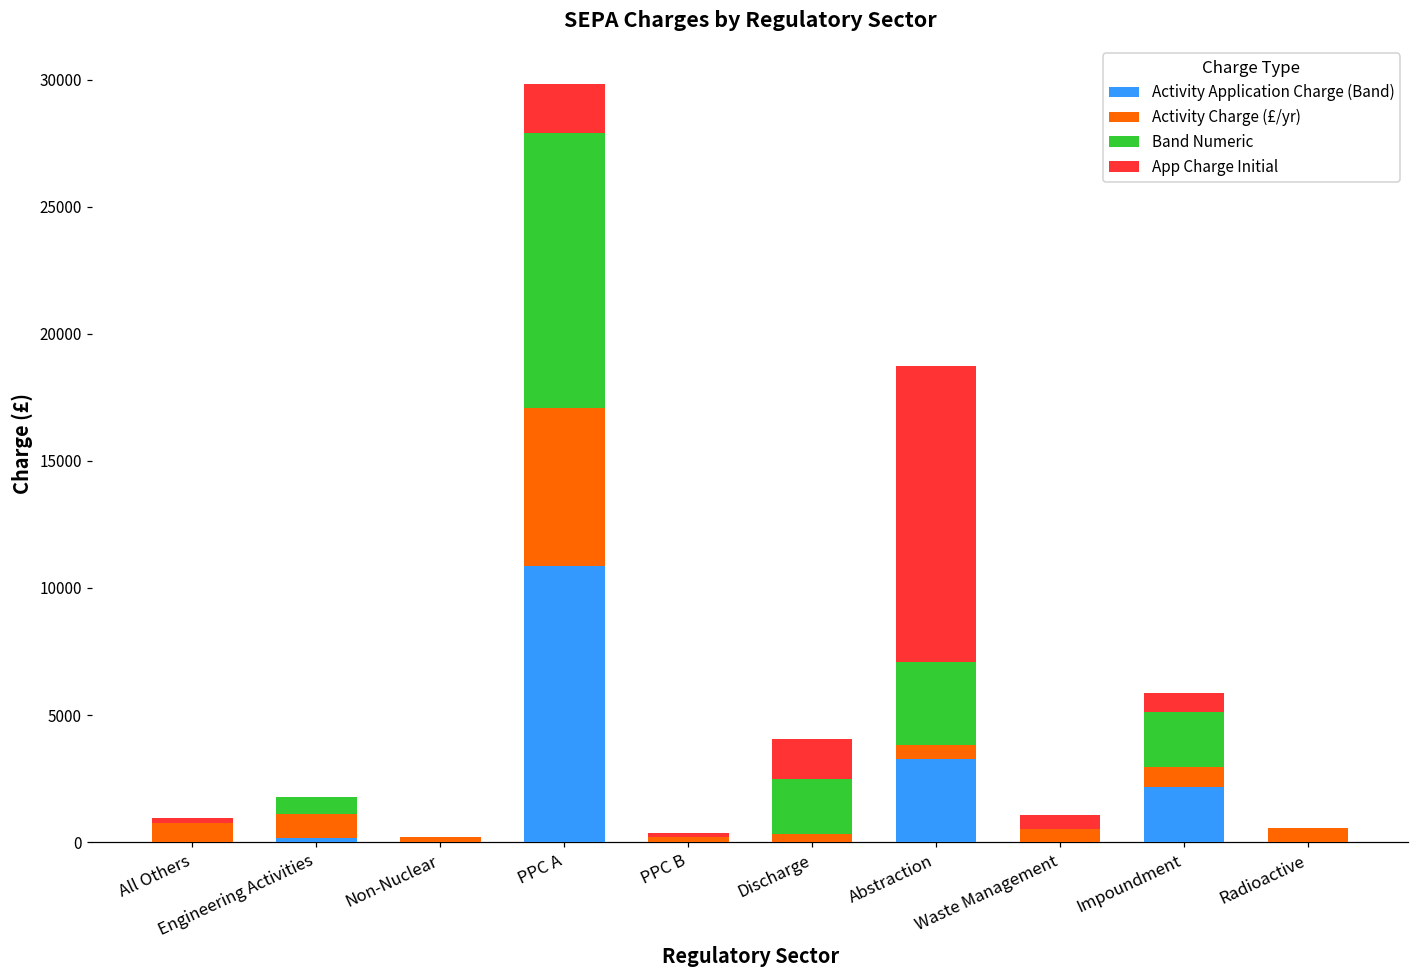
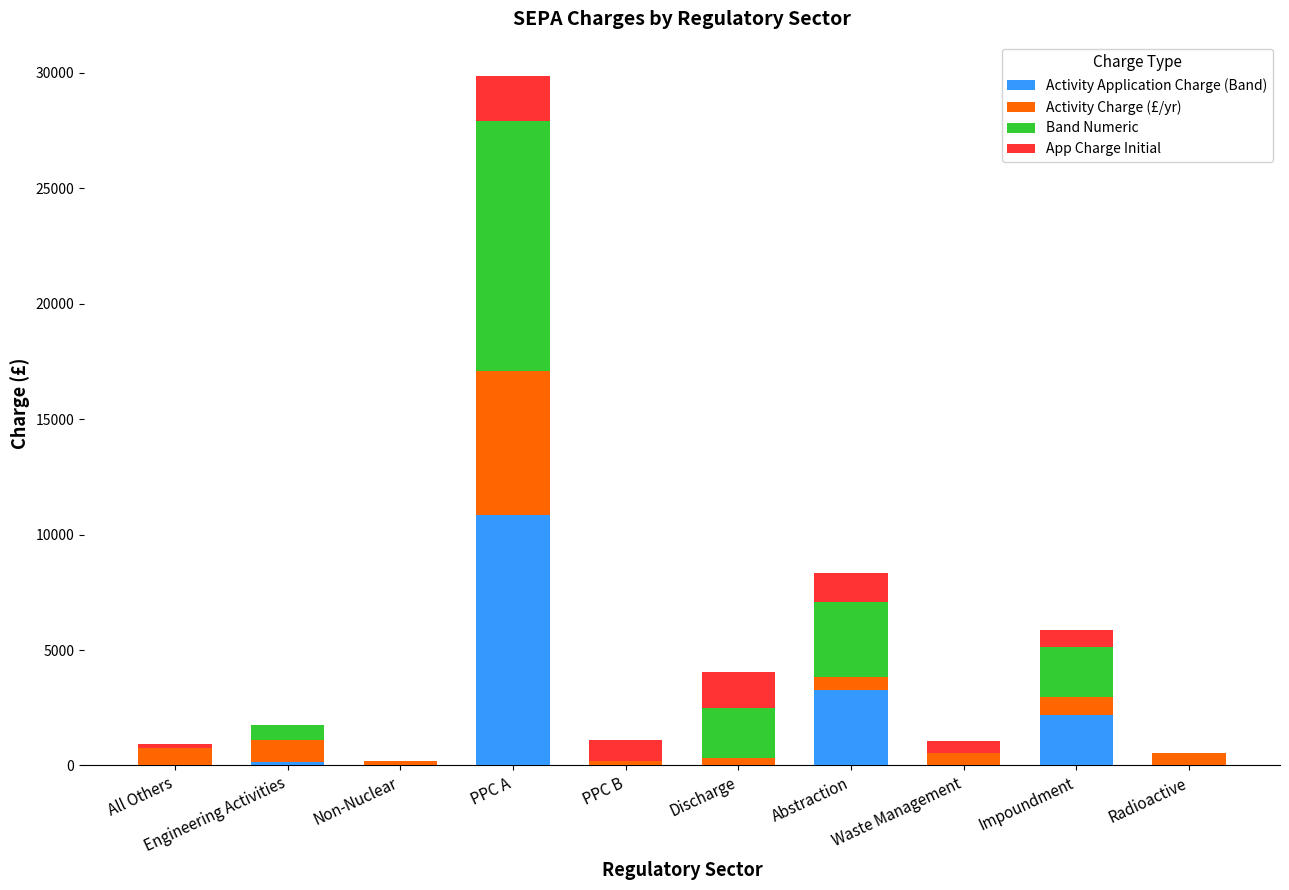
App Charge Initial, PPC B: 200 -> 900
App Charge Initial, Abstraction: 11700 -> 1300
